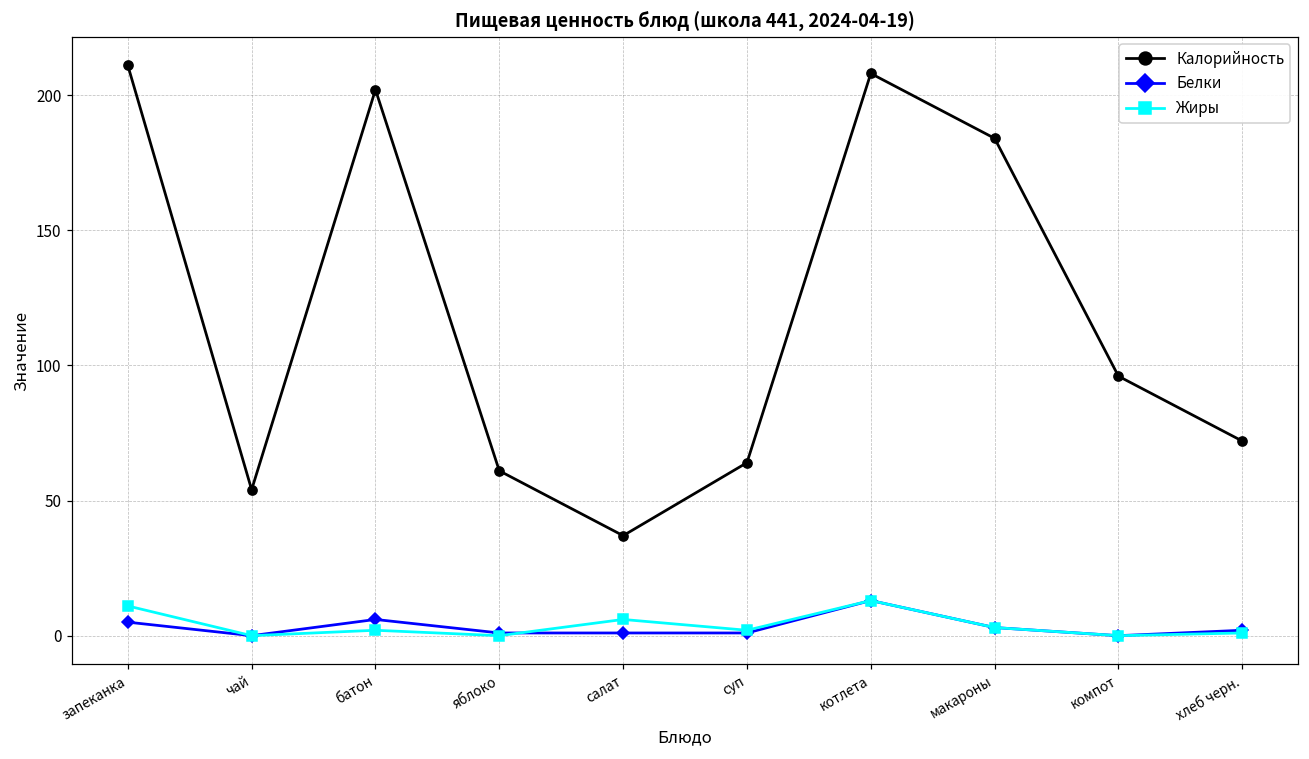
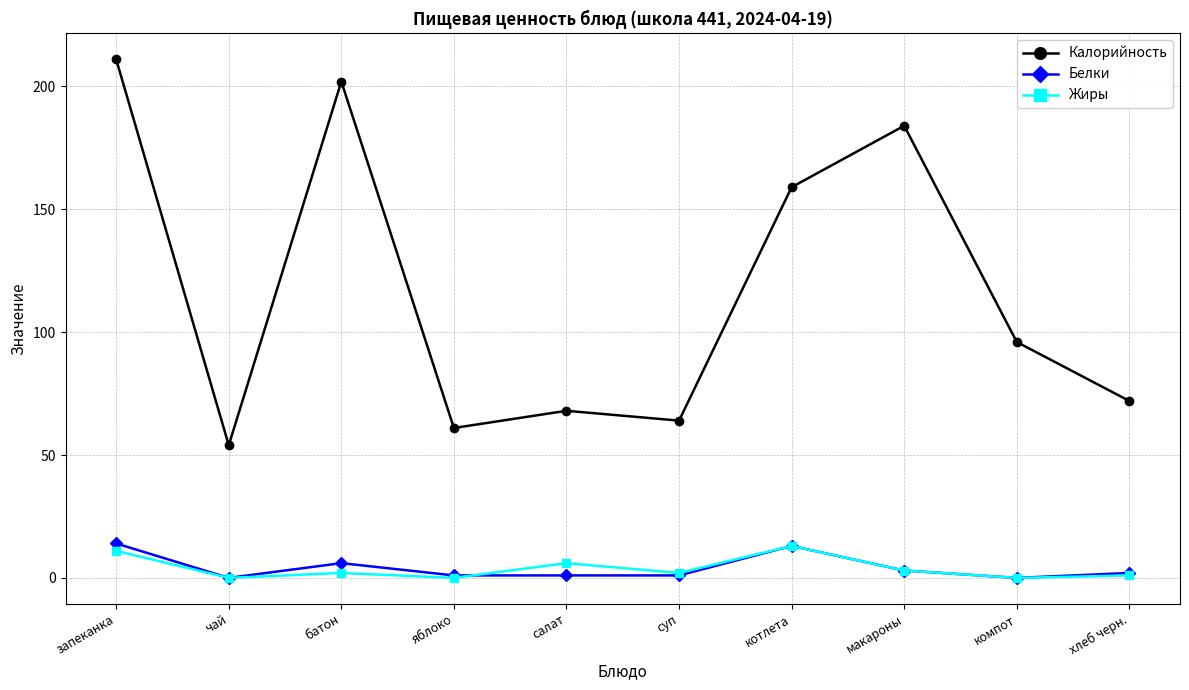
Белки, запеканка: 5 -> 14
Калорийность, салат: 37 -> 68
Калорийность, котлета: 208 -> 159
